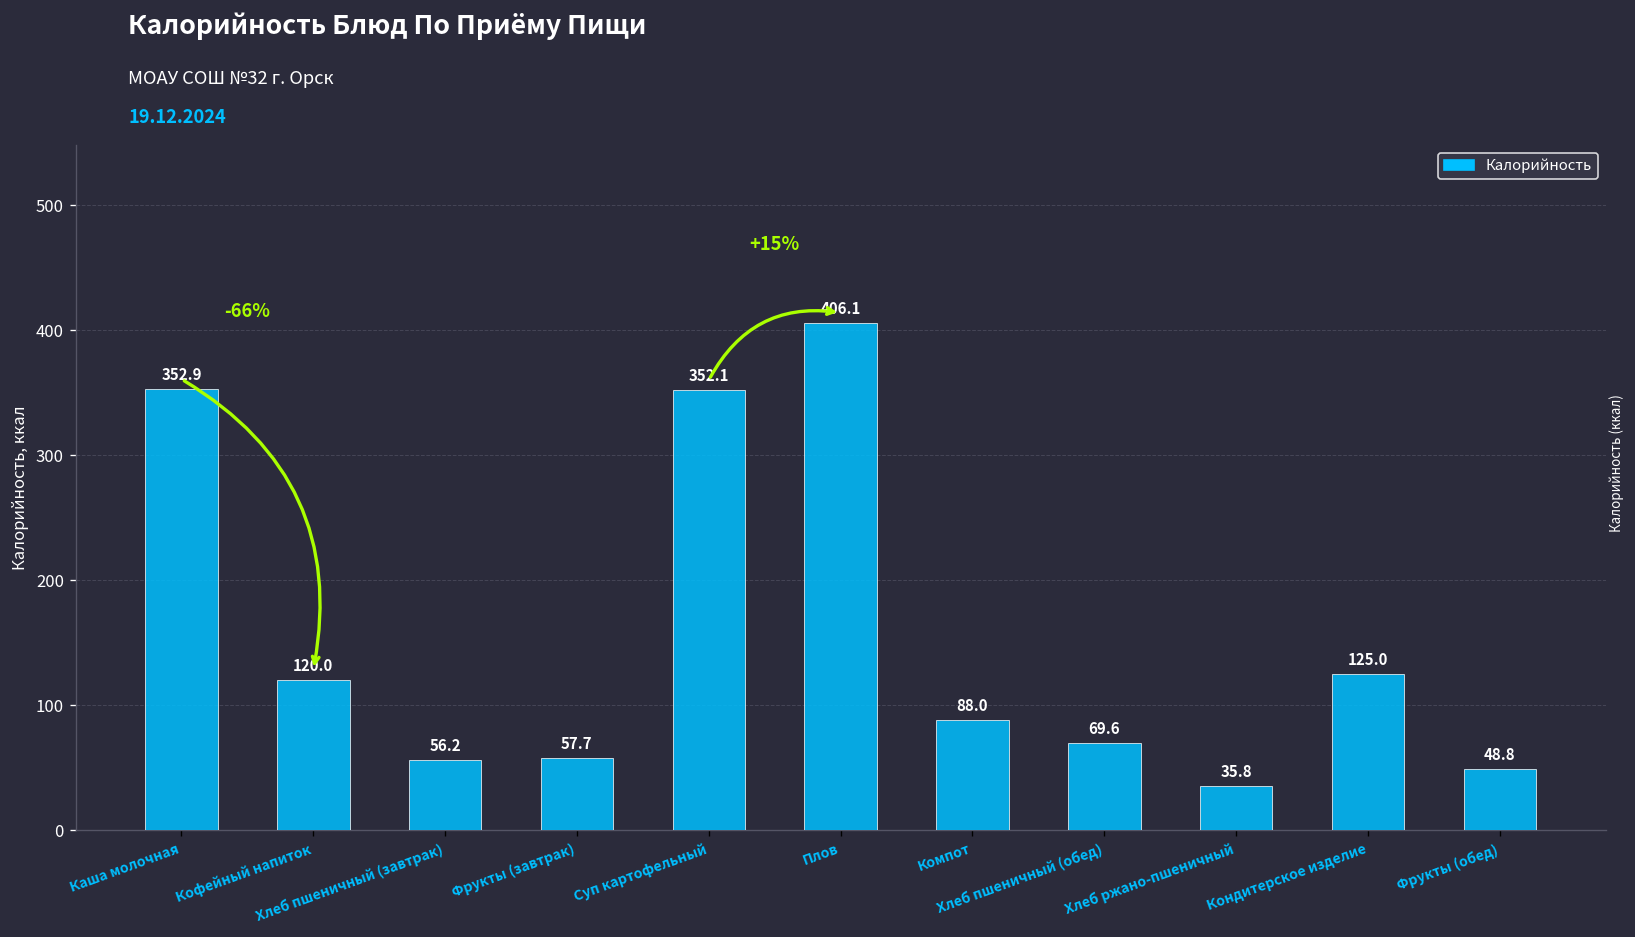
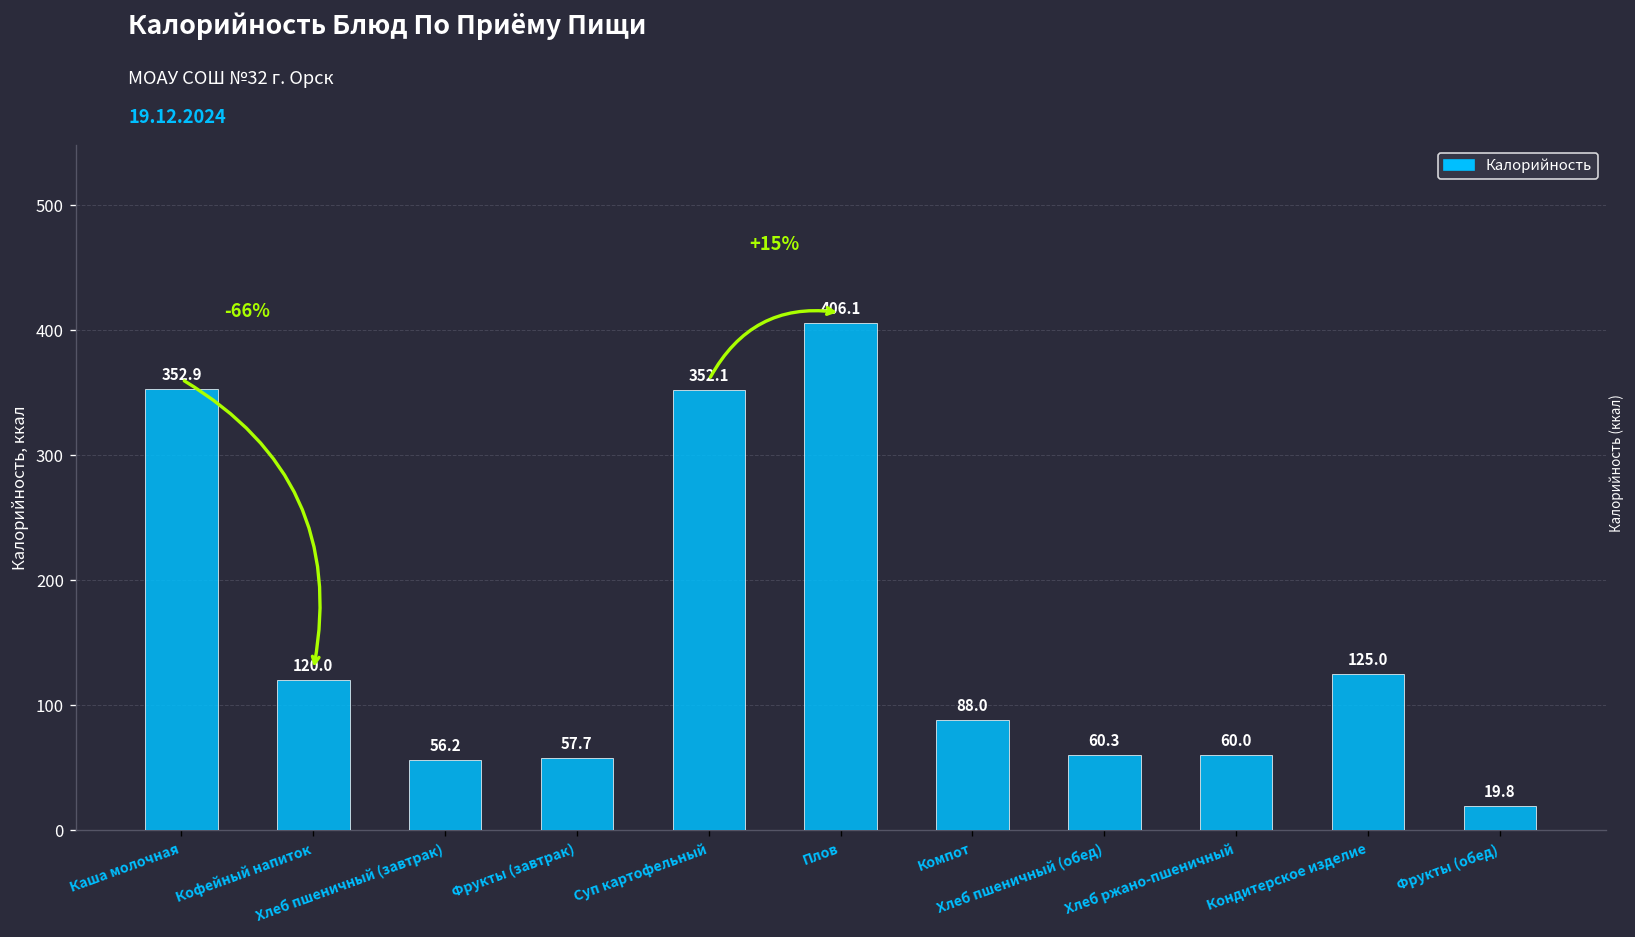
Хлеб пшеничный (обед): 69.6 -> 60.3
Хлеб ржано-пшеничный: 35.8 -> 60.0
Фрукты (обед): 48.8 -> 19.8
